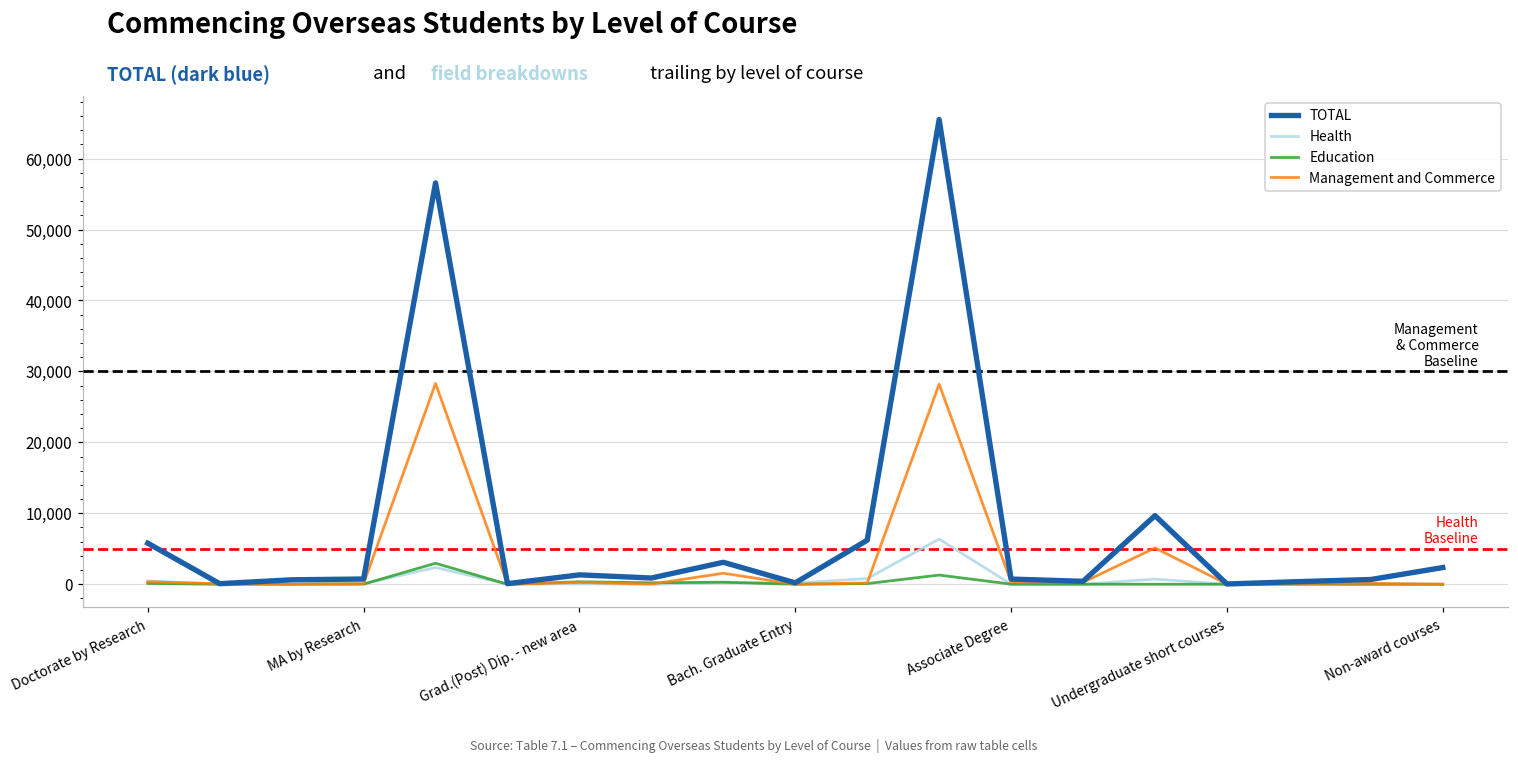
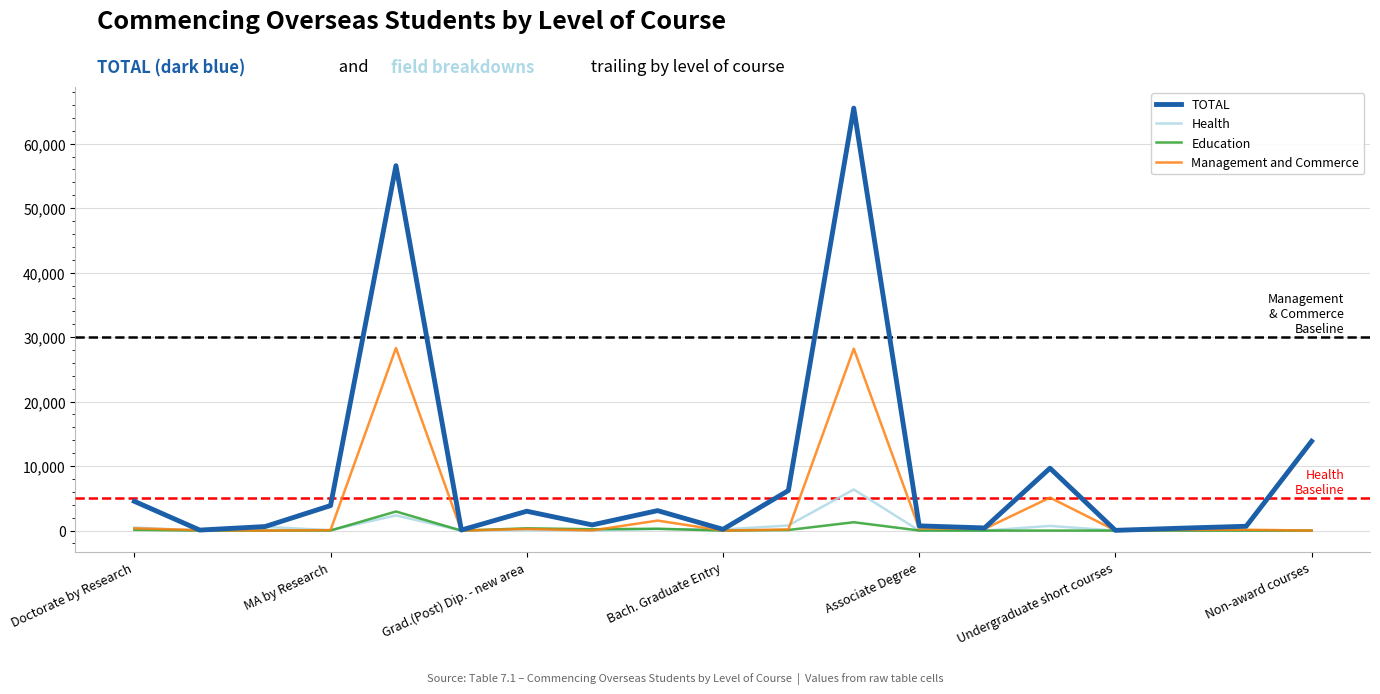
TOTAL, Doctorate by Research: 6,000 -> 5,000
TOTAL, MA by Research: 1,000 -> 4,000
TOTAL, Grad.(Post) Dip. - new area: 1,000 -> 3,000
TOTAL, Non-award courses: 2,000 -> 14,000
